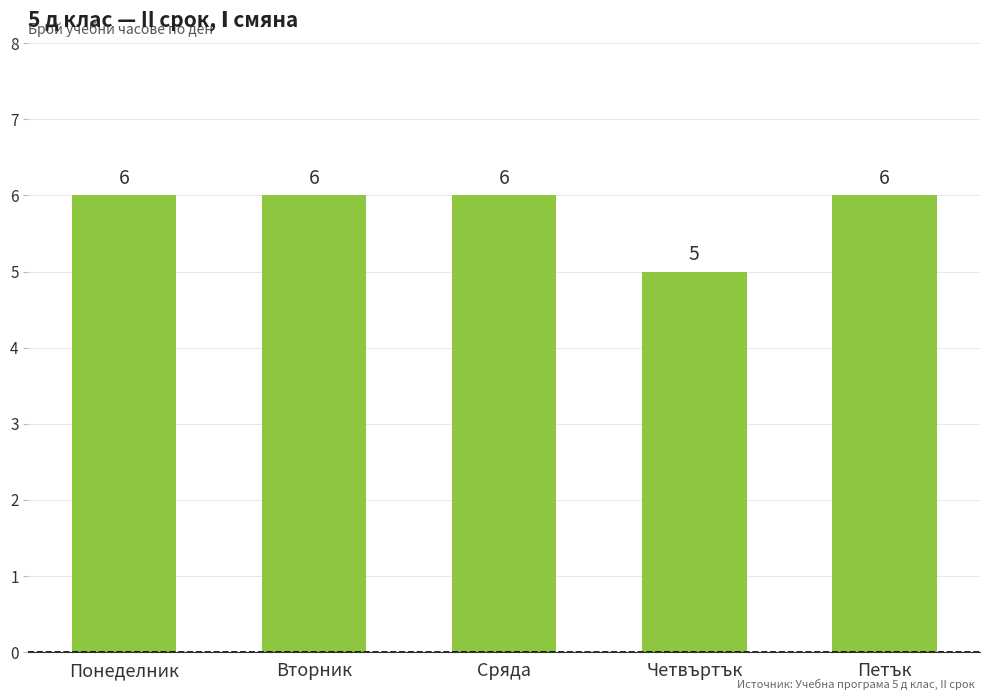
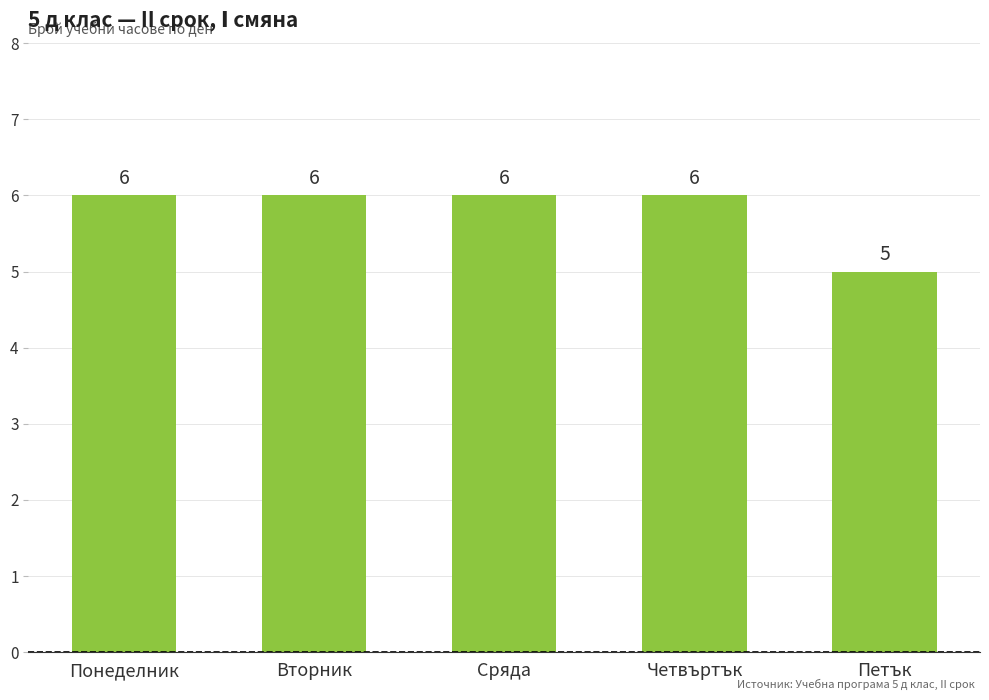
Четвъртък: 5 -> 6
Петък: 6 -> 5
